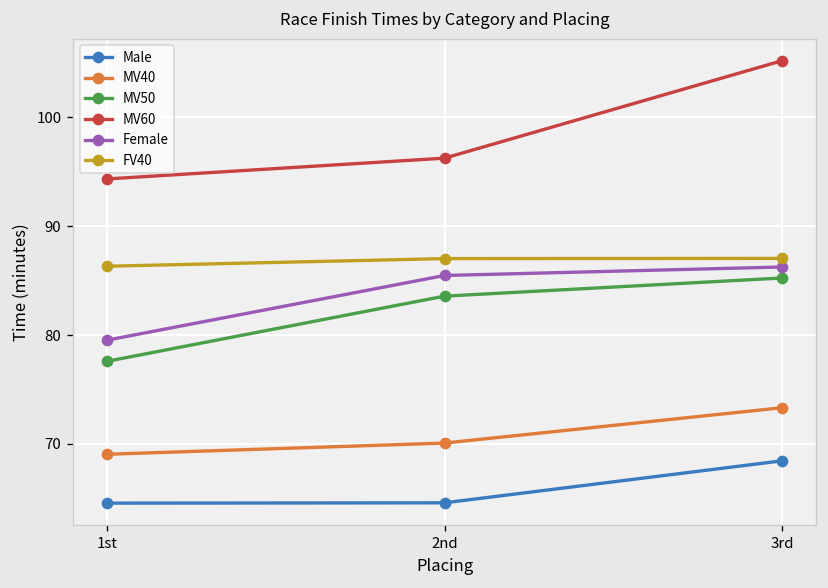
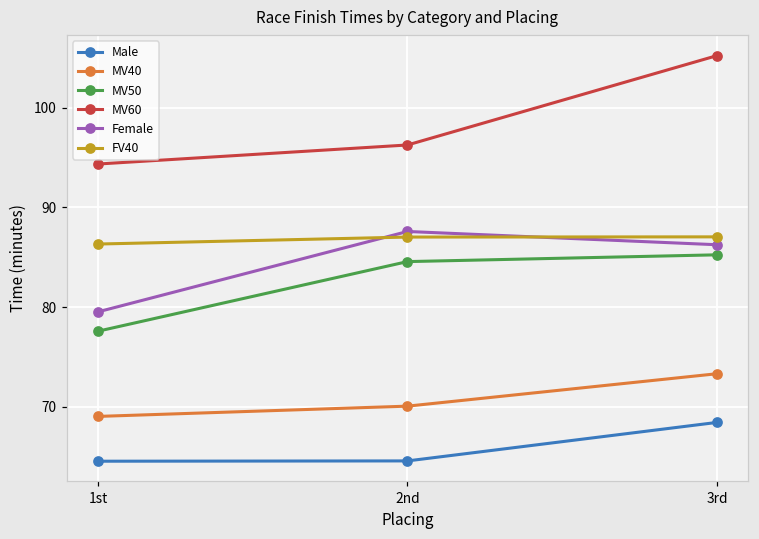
MV50, 2nd: 84 -> 85
Female, 2nd: 85 -> 88
